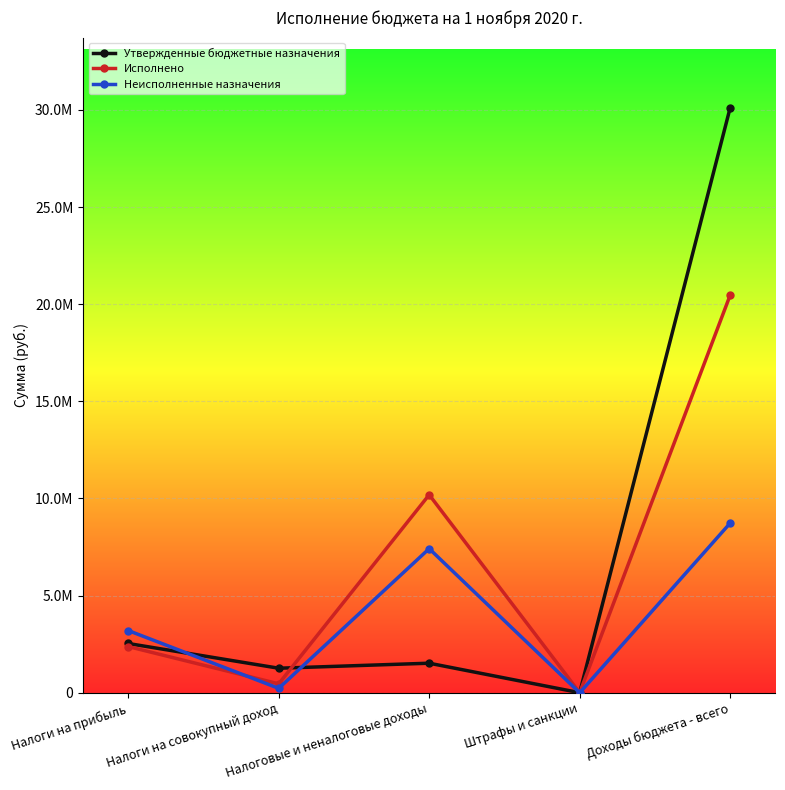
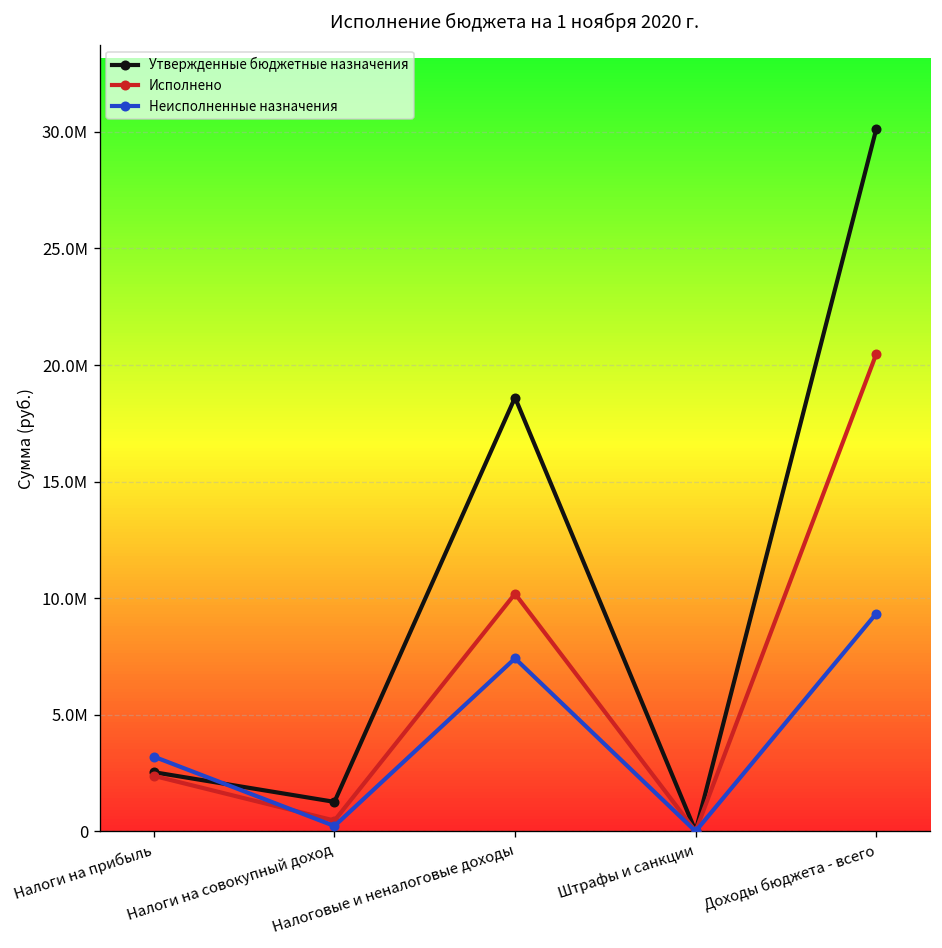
Утвержденные бюджетные назначения, Налоговые и неналоговые доходы: 1500000 -> 18600000
Неисполненные назначения, Доходы бюджета - всего: 8700000 -> 9300000
